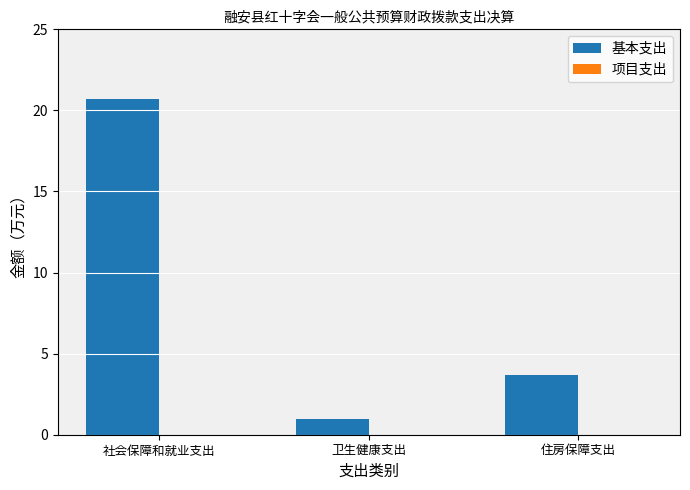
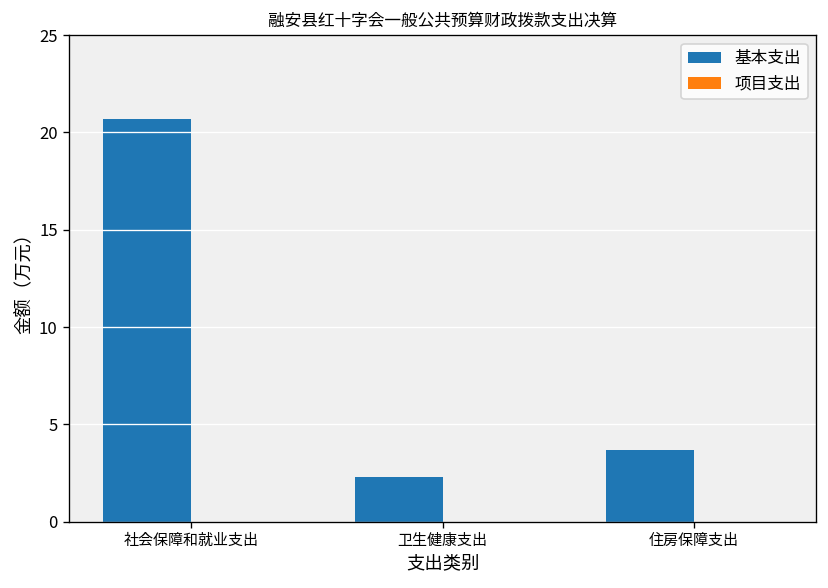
基本支出, 卫生健康支出: 1.0 -> 2.3
